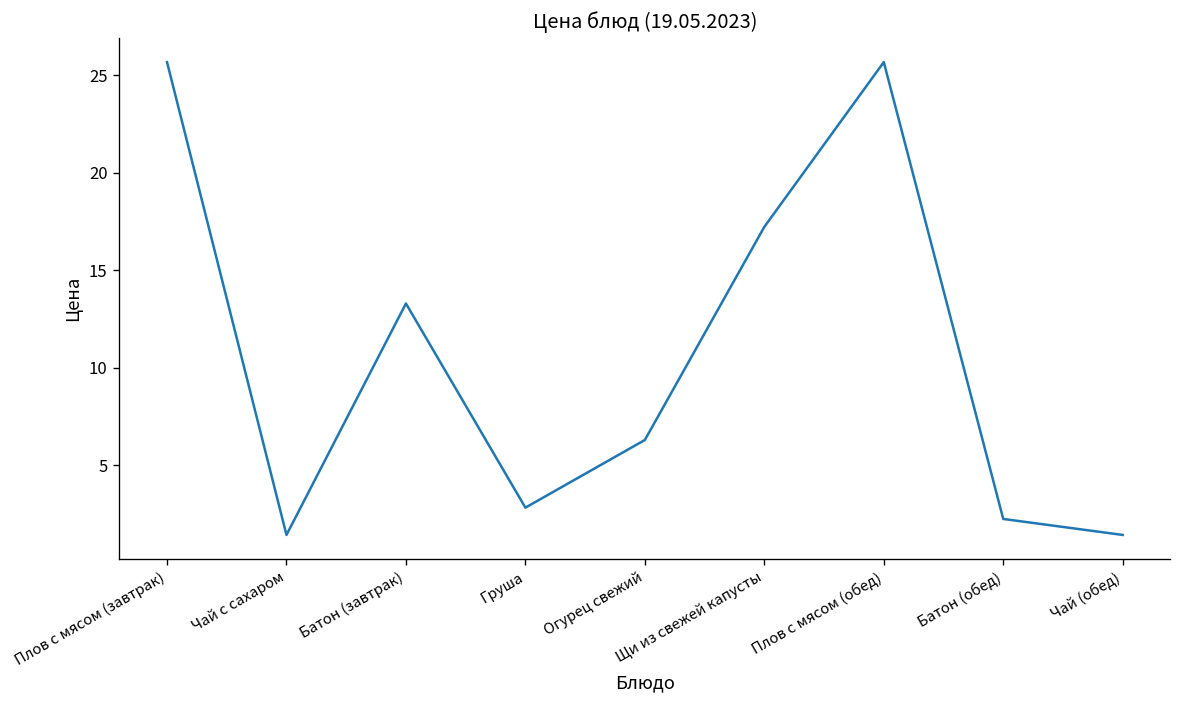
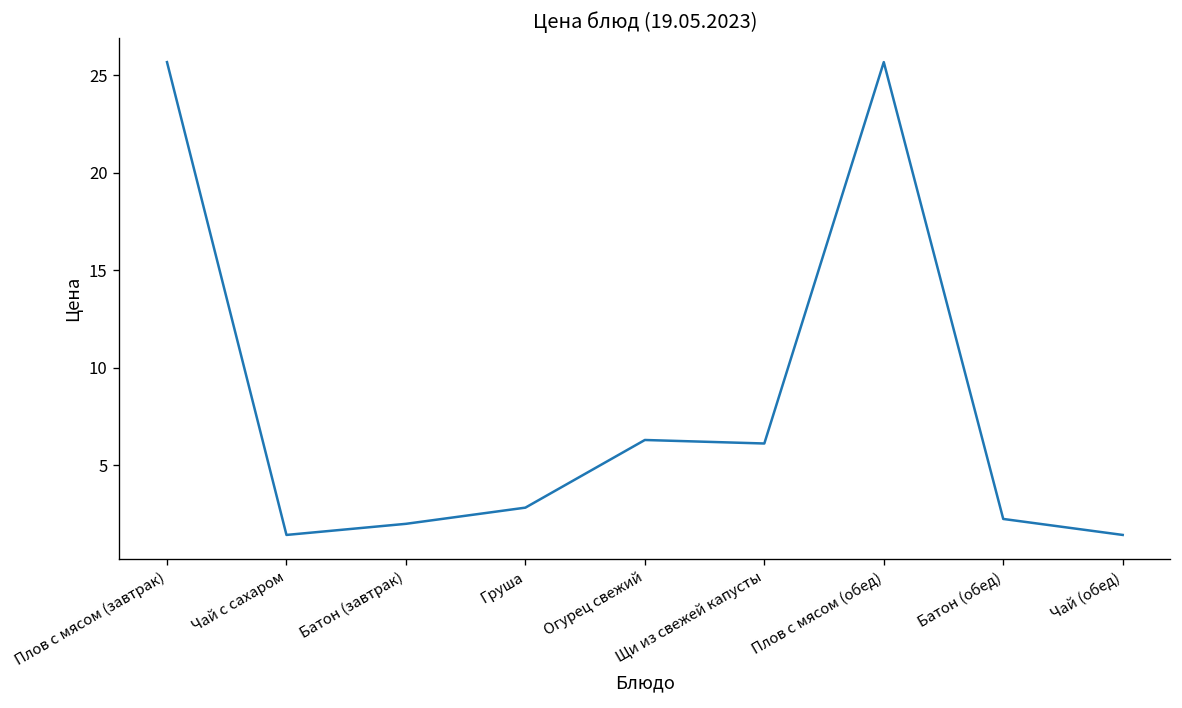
Батон (завтрак): 13.3 -> 2.0
Щи из свежей капусты: 17.2 -> 6.1
